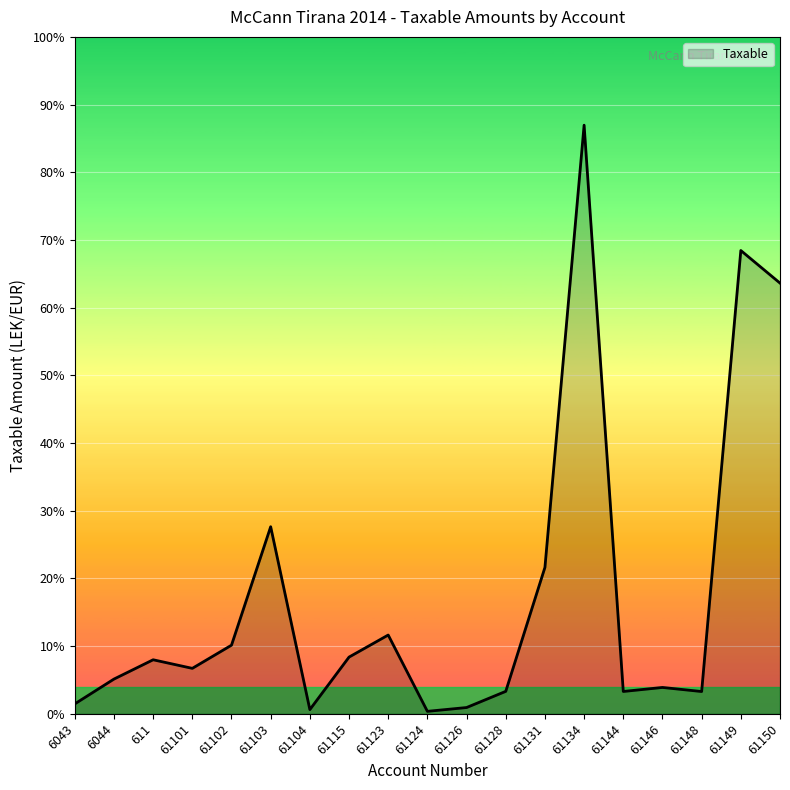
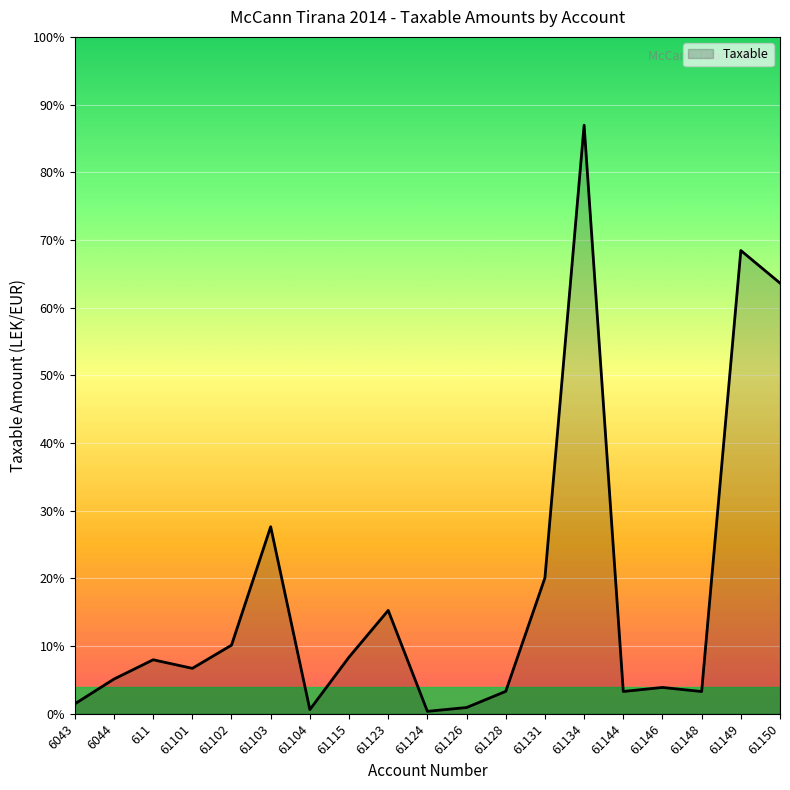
61123: 12% -> 15%
61131: 22% -> 20%
